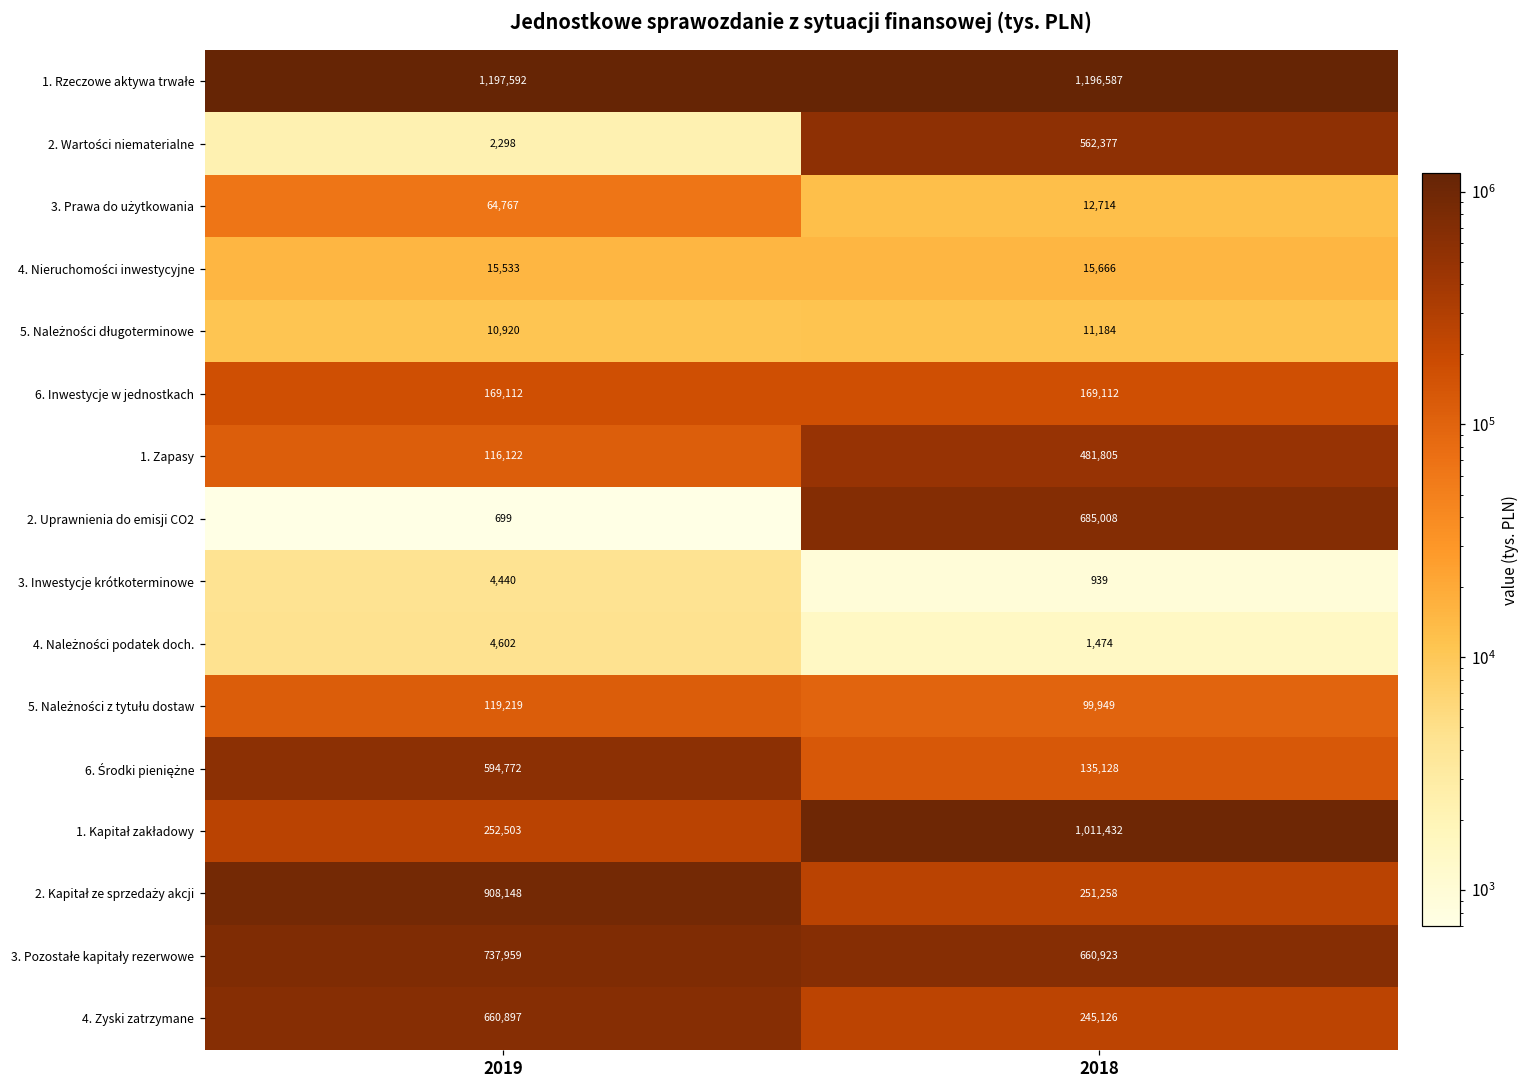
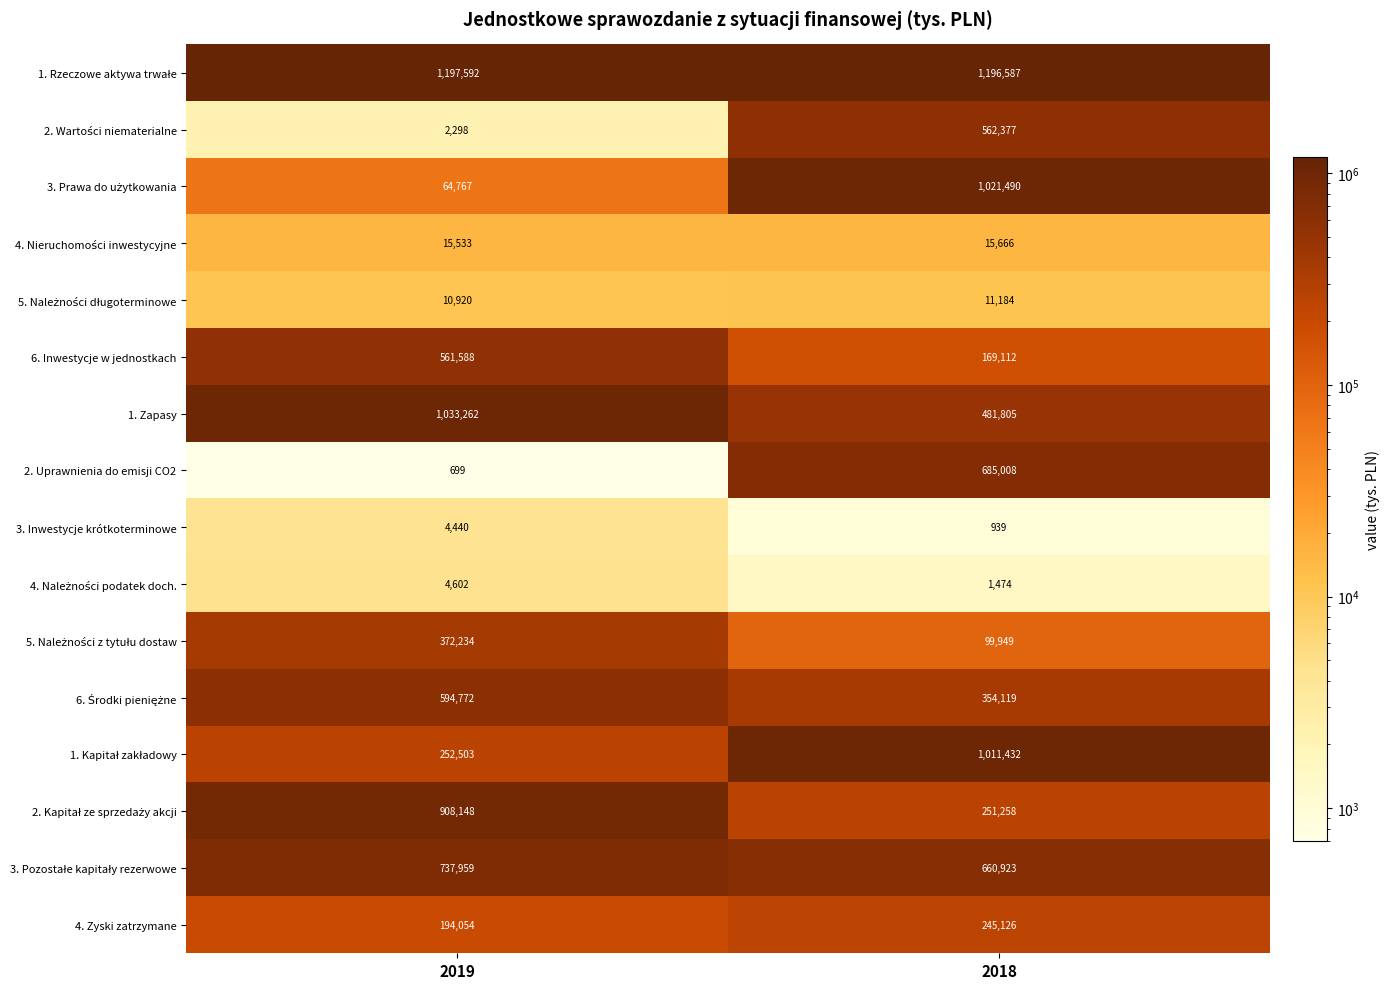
3. Prawa do użytkowania, 2018: 12,714 -> 1,021,490
6. Inwestycje w jednostkach, 2019: 169,112 -> 561,588
1. Zapasy, 2019: 116,122 -> 1,033,262
5. Należności z tytułu dostaw, 2019: 119,219 -> 372,234
6. Środki pieniężne, 2018: 135,128 -> 354,119
4. Zyski zatrzymane, 2019: 660,897 -> 194,054
